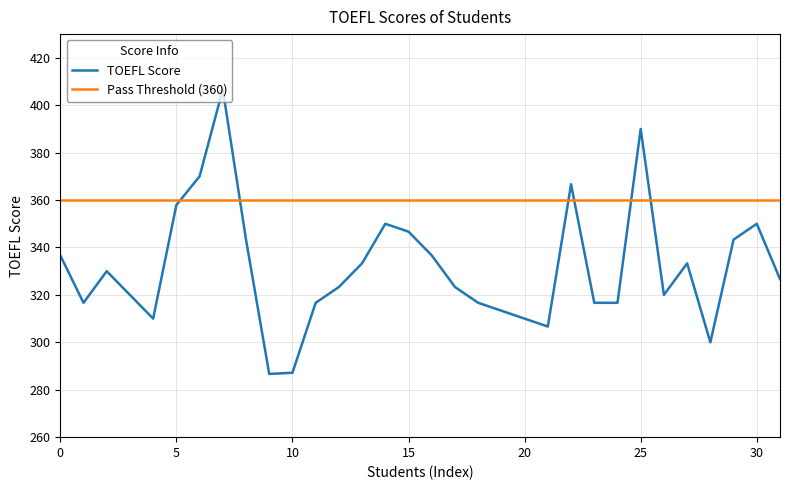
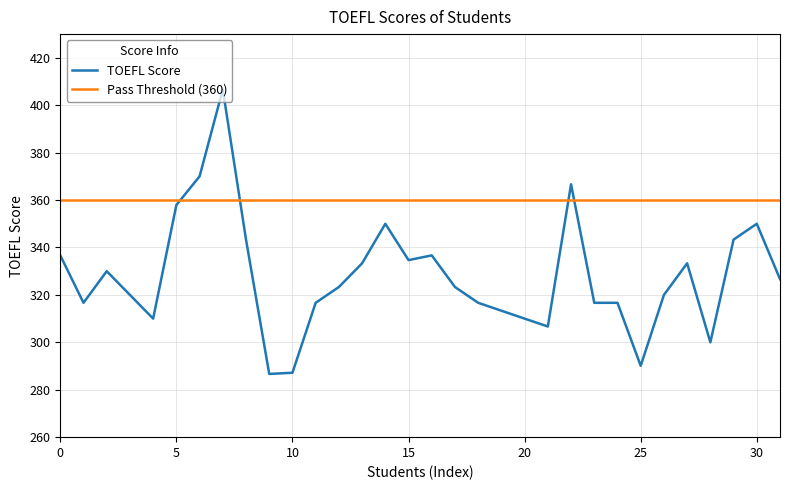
TOEFL Score, 15: 347 -> 335
TOEFL Score, 25: 390 -> 290
